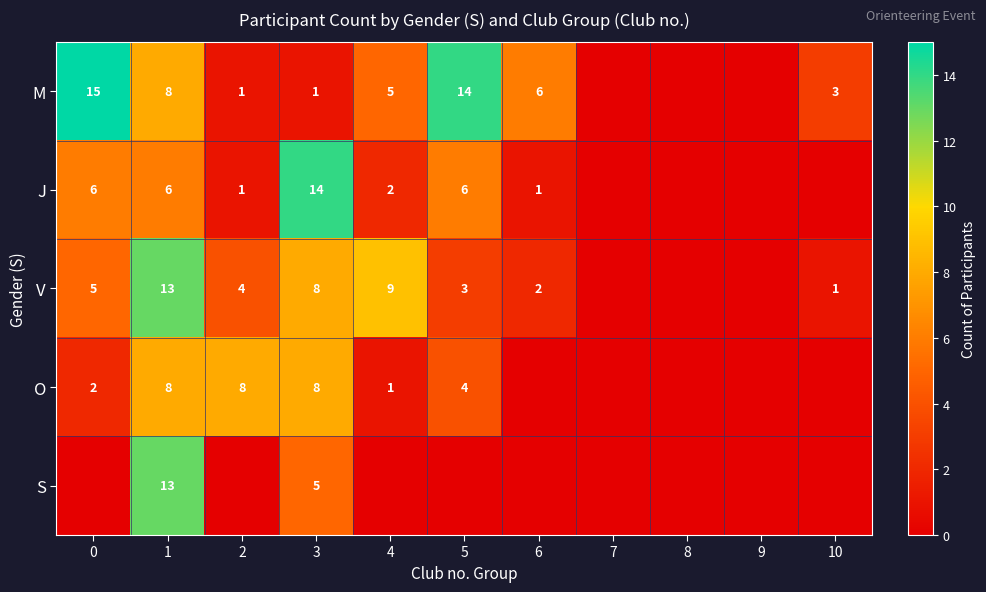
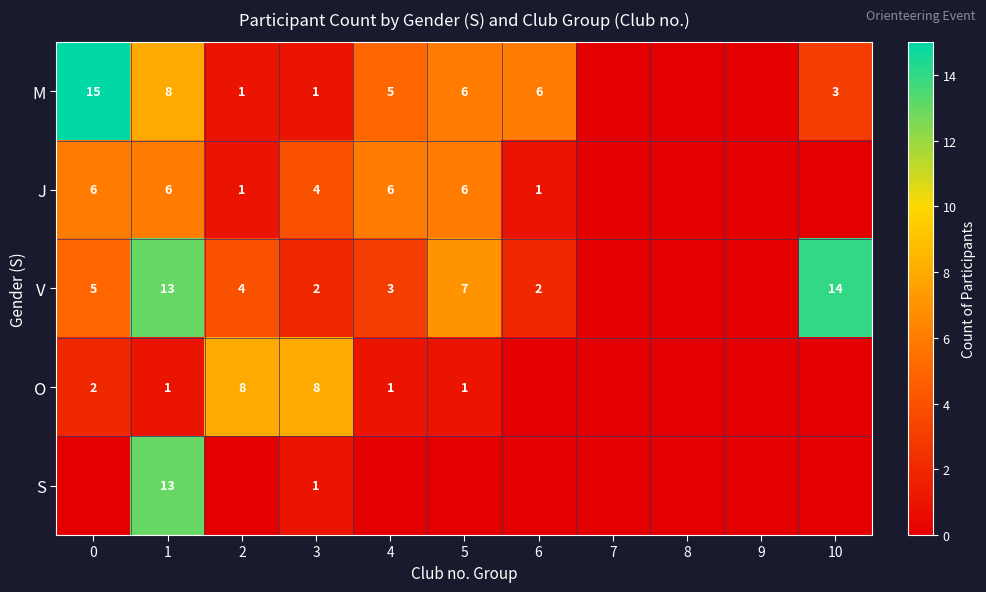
M, 5: 14 -> 6
J, 3: 14 -> 4
J, 4: 2 -> 6
V, 3: 8 -> 2
V, 4: 9 -> 3
V, 5: 3 -> 7
V, 10: 1 -> 14
O, 1: 8 -> 1
O, 5: 4 -> 1
S, 3: 5 -> 1
